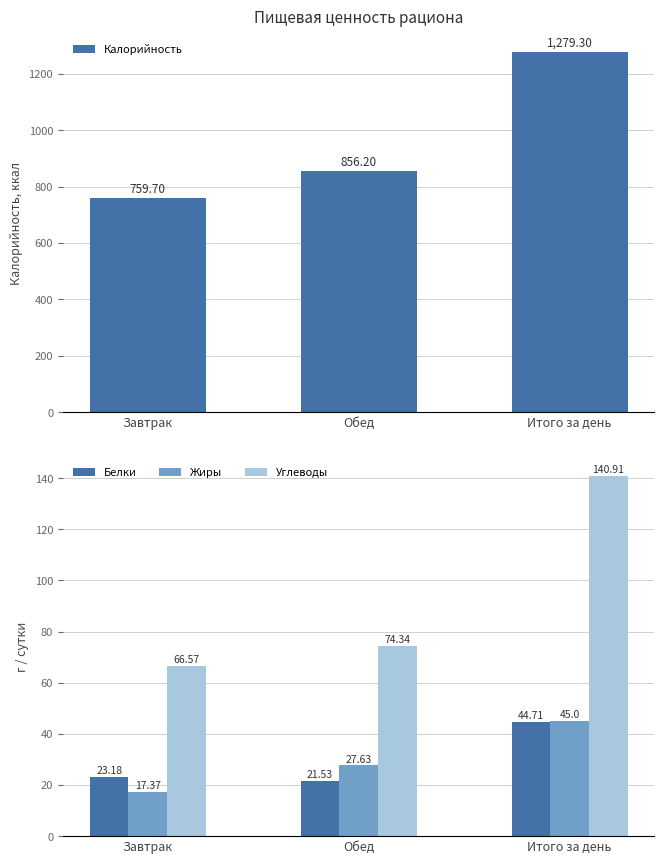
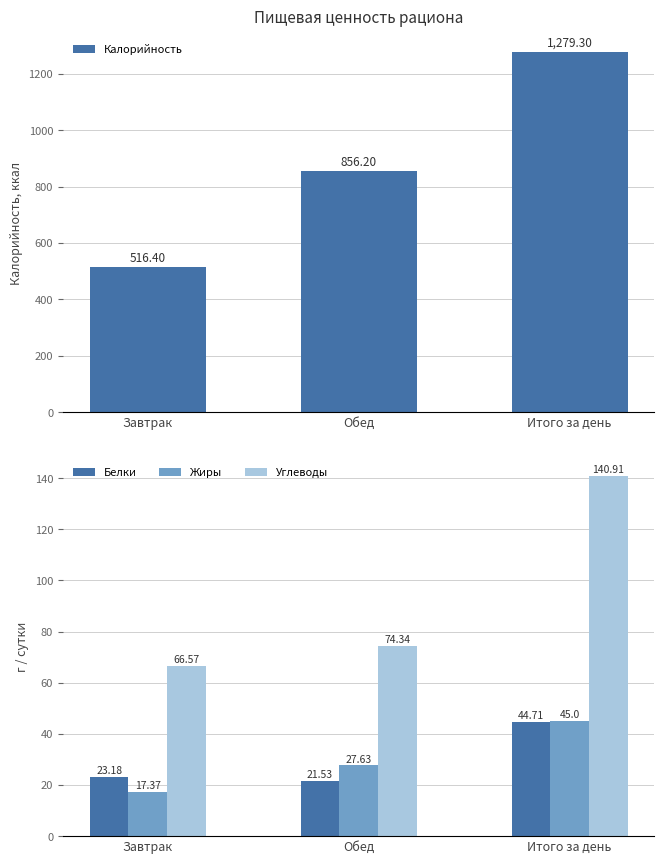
Пищевая ценность рациона, Завтрак: 759.70 -> 516.40
